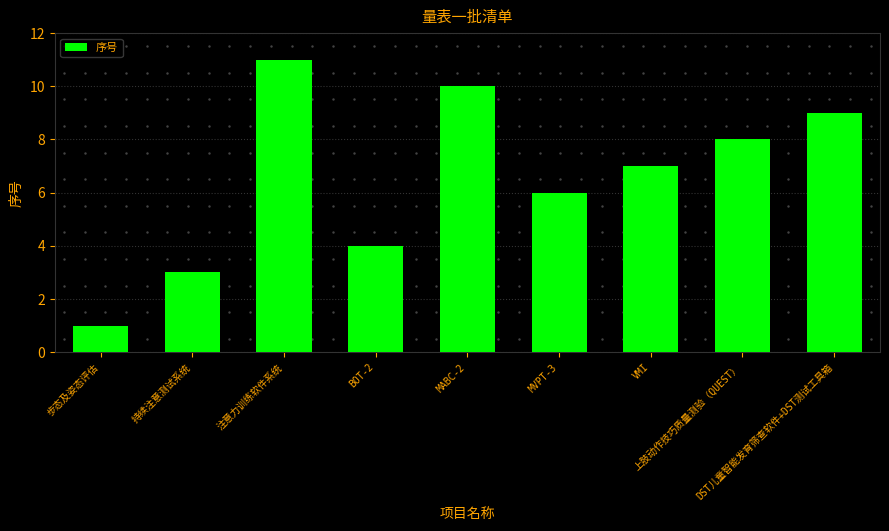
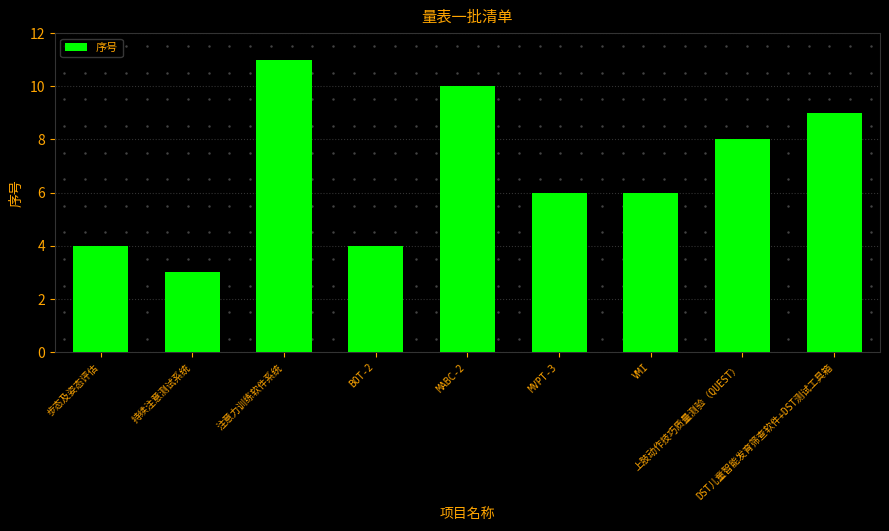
序号, 步态及姿态评估: 1 -> 4
序号, VMI: 7 -> 6
